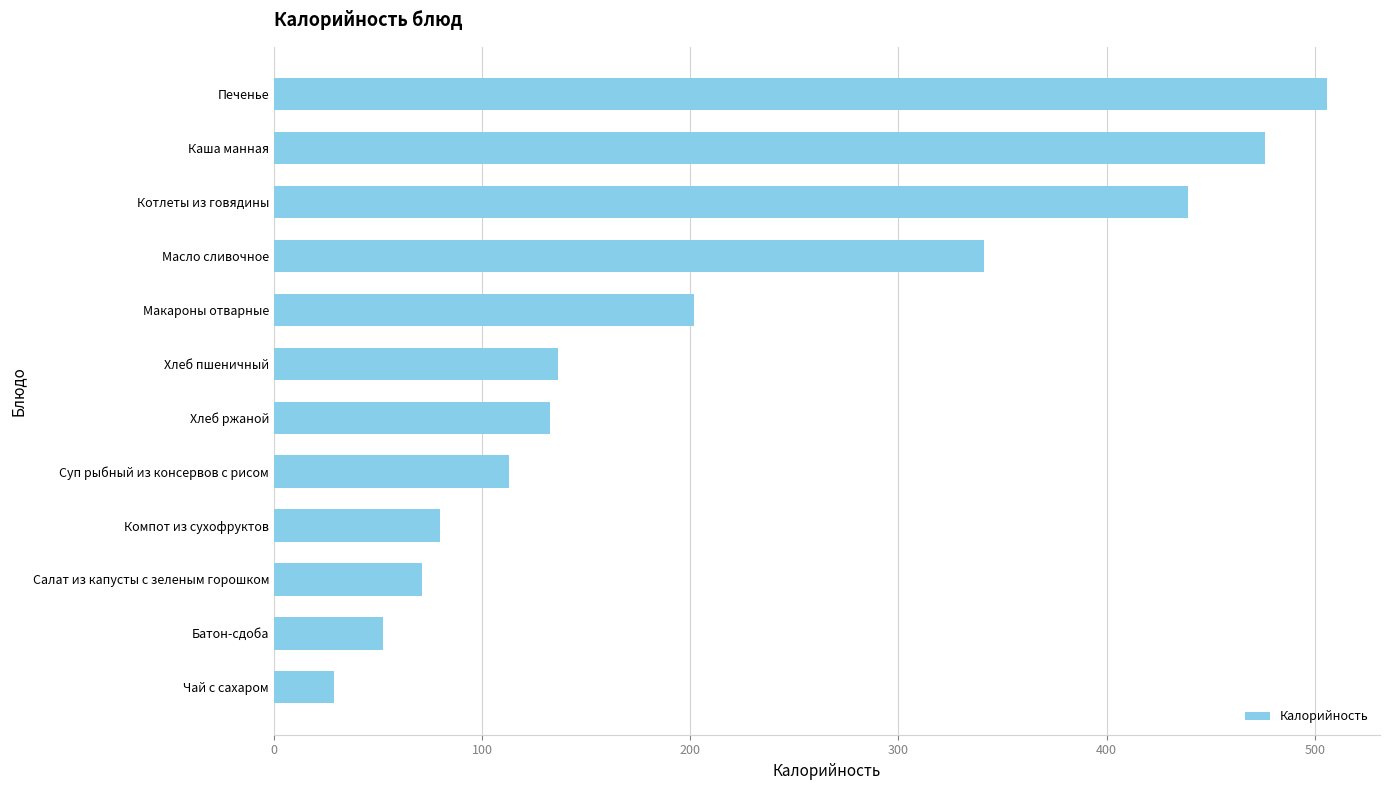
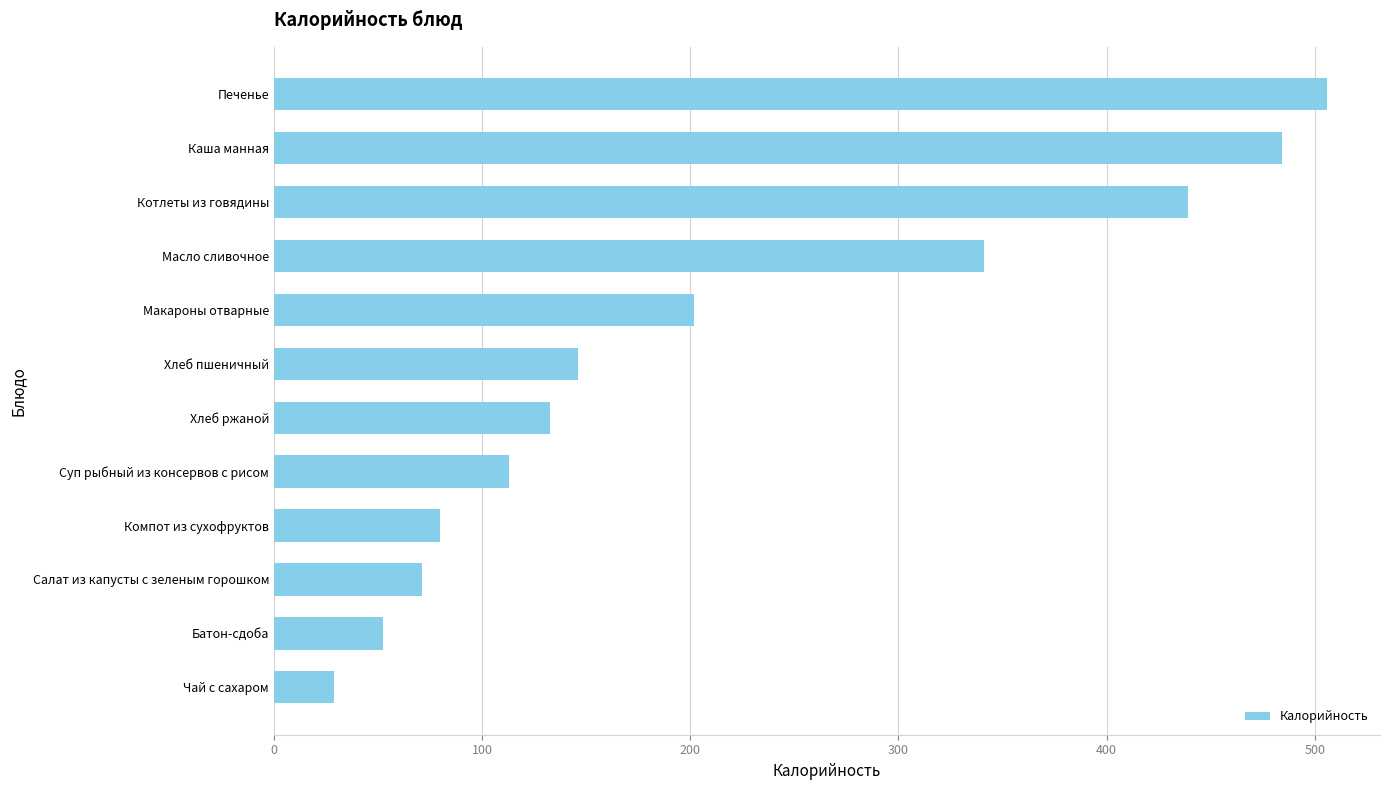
Каша манная: 476 -> 484
Хлеб пшеничный: 137 -> 146
